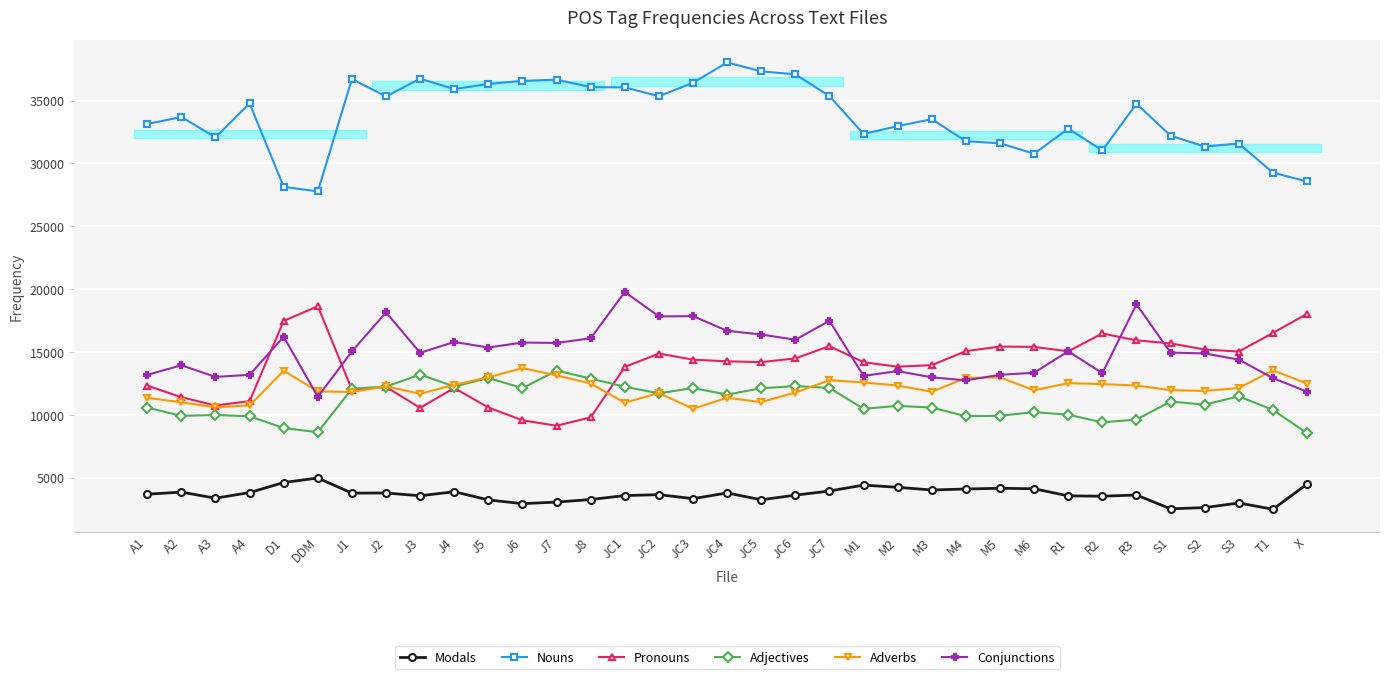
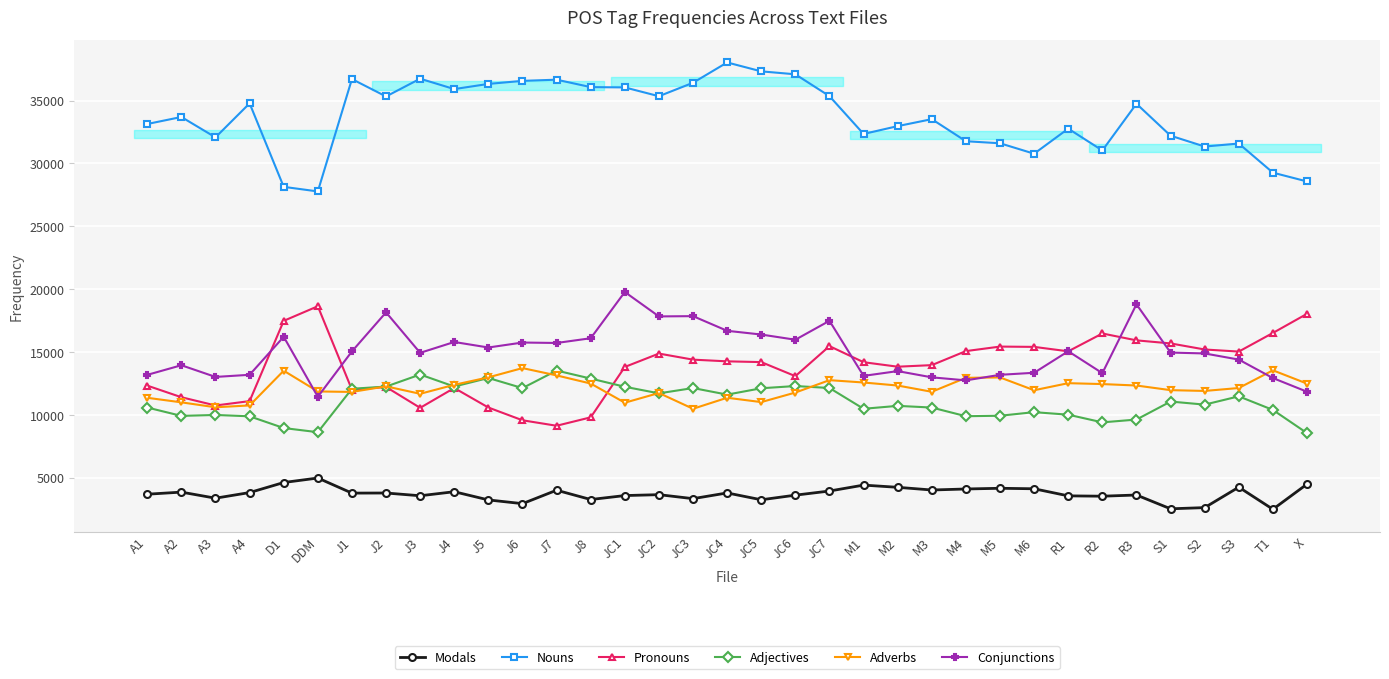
Modals, J7: 3100 -> 4000
Pronouns, JC6: 14500 -> 13100
Modals, S3: 3000 -> 4300
